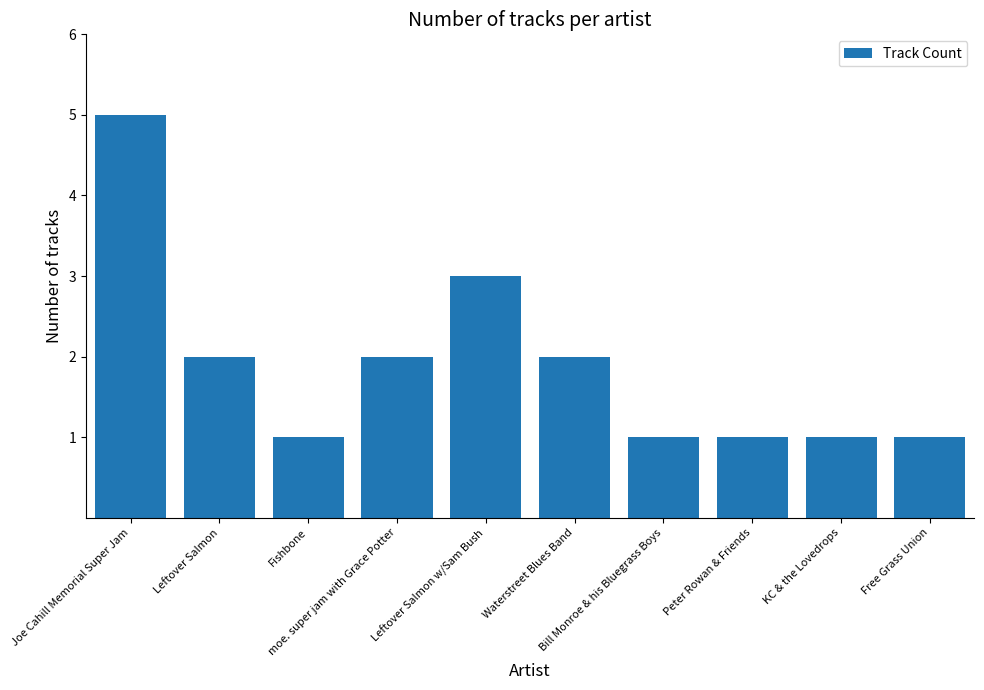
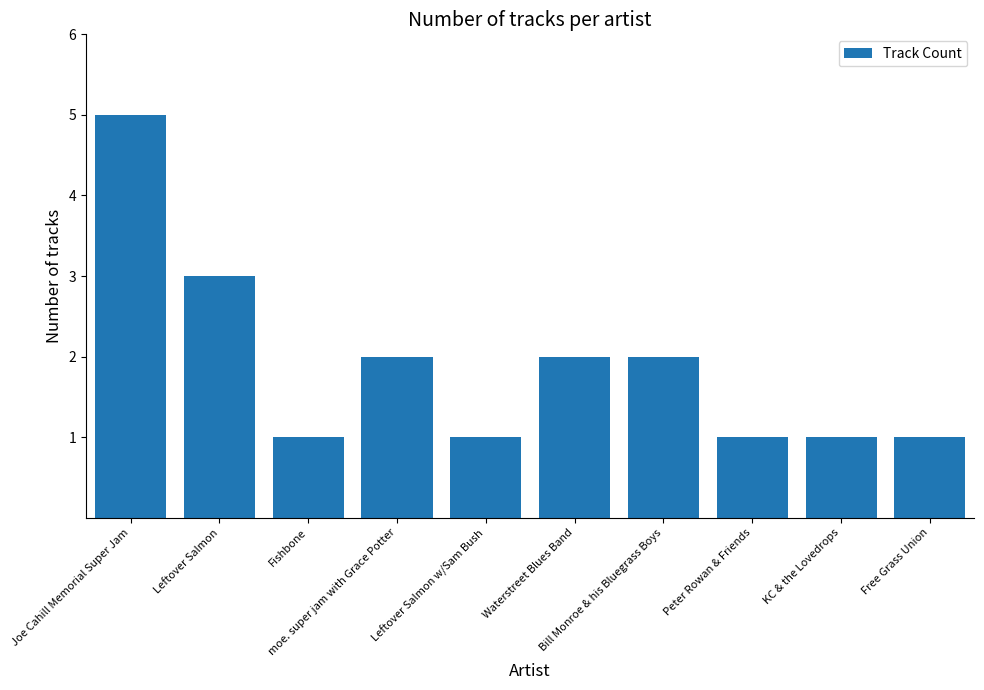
Leftover Salmon: 2 -> 3
Leftover Salmon w/Sam Bush: 3 -> 1
Bill Monroe & his Bluegrass Boys: 1 -> 2
